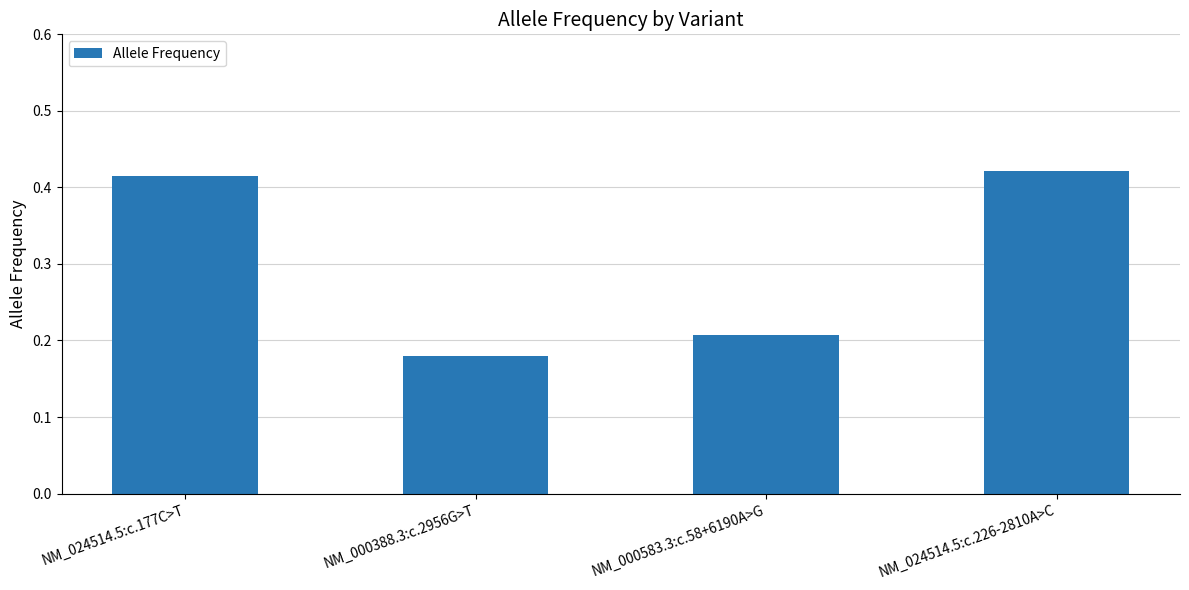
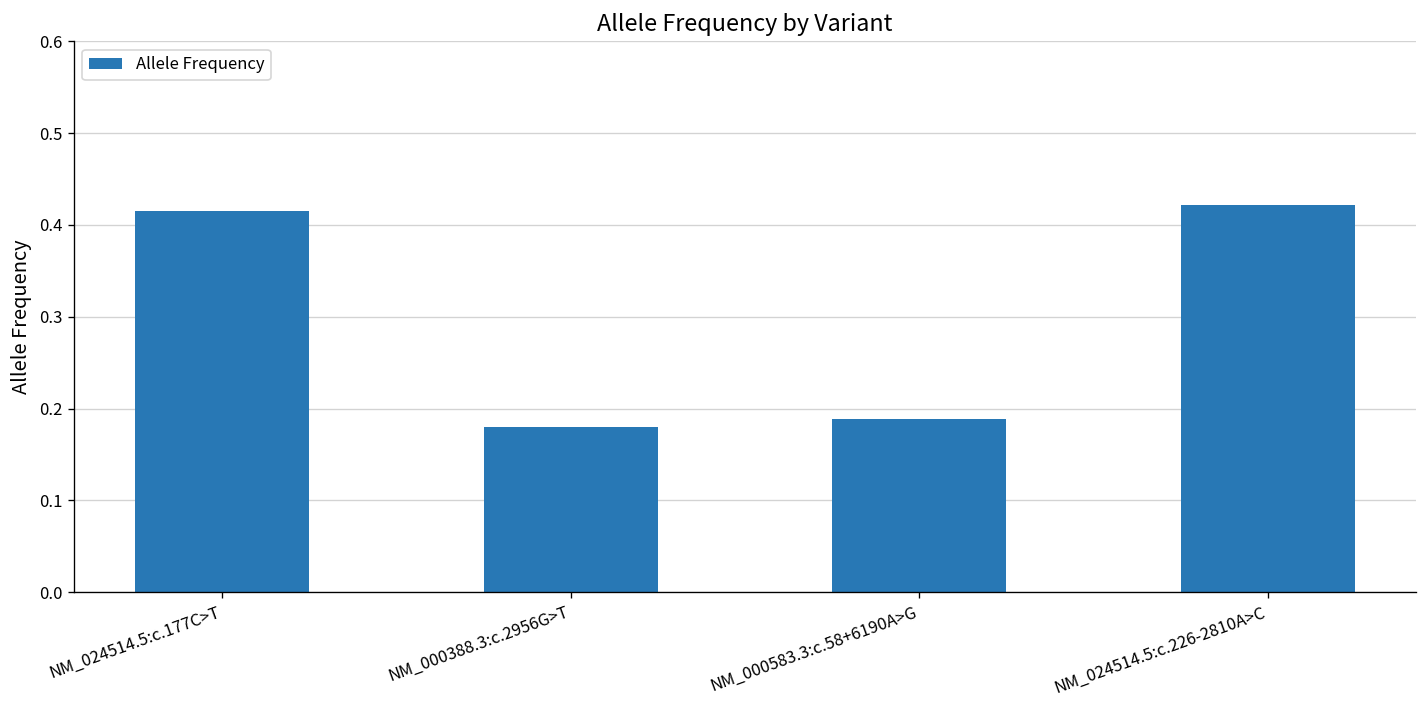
NM_000583.3:c.58+6190A>G: 0.21 -> 0.19
